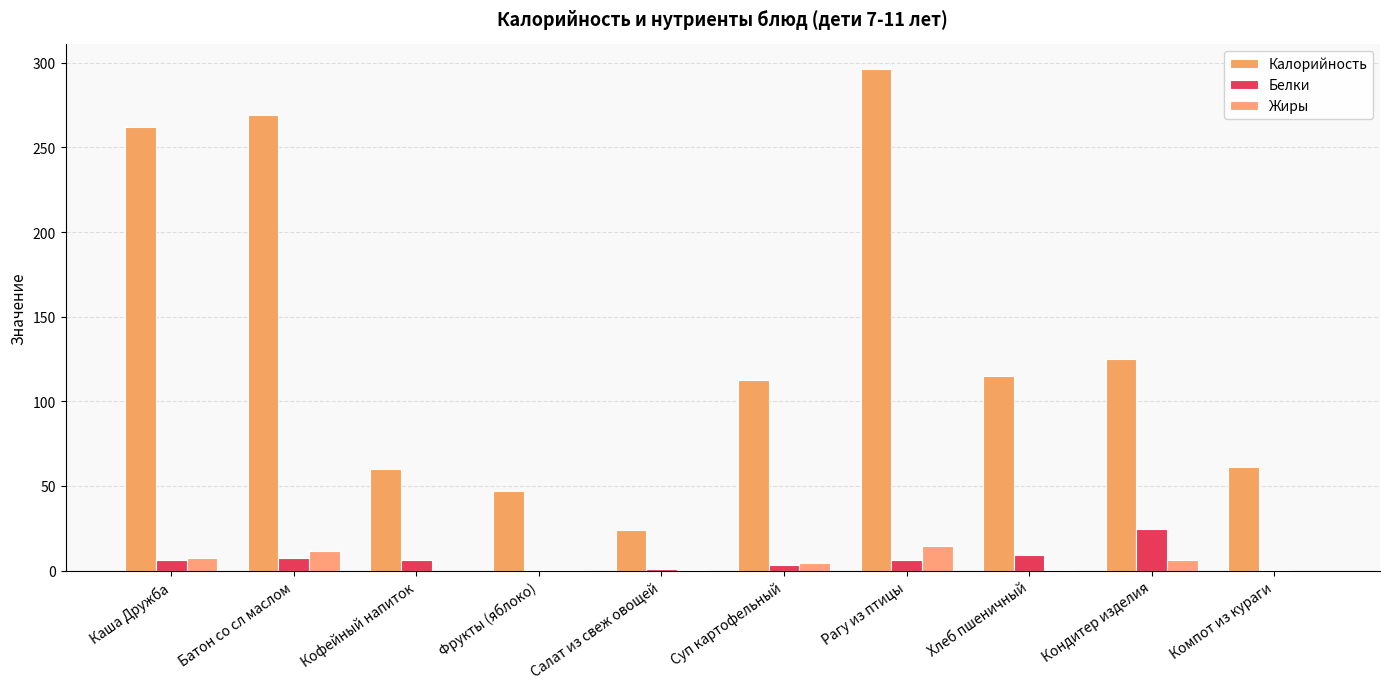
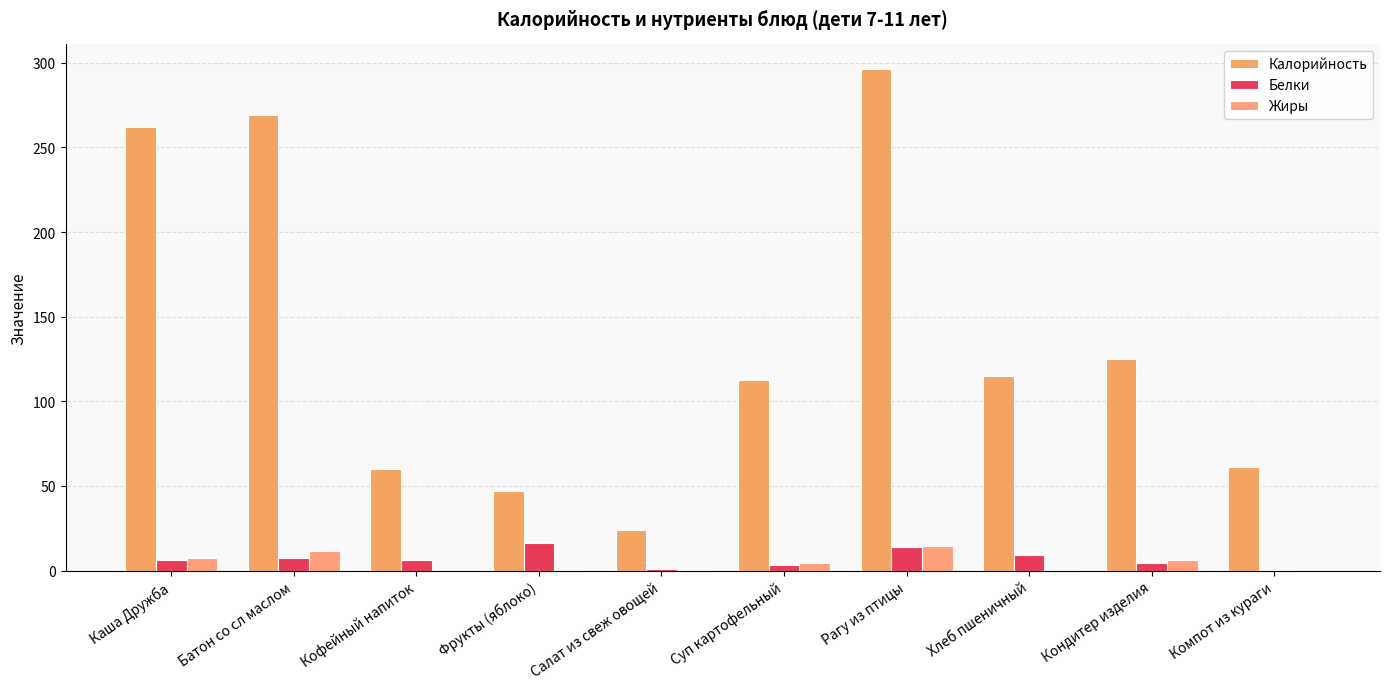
Белки, Фрукты (яблоко): 1 -> 16
Белки, Рагу из птицы: 6 -> 14
Белки, Кондитер изделия: 24 -> 4
